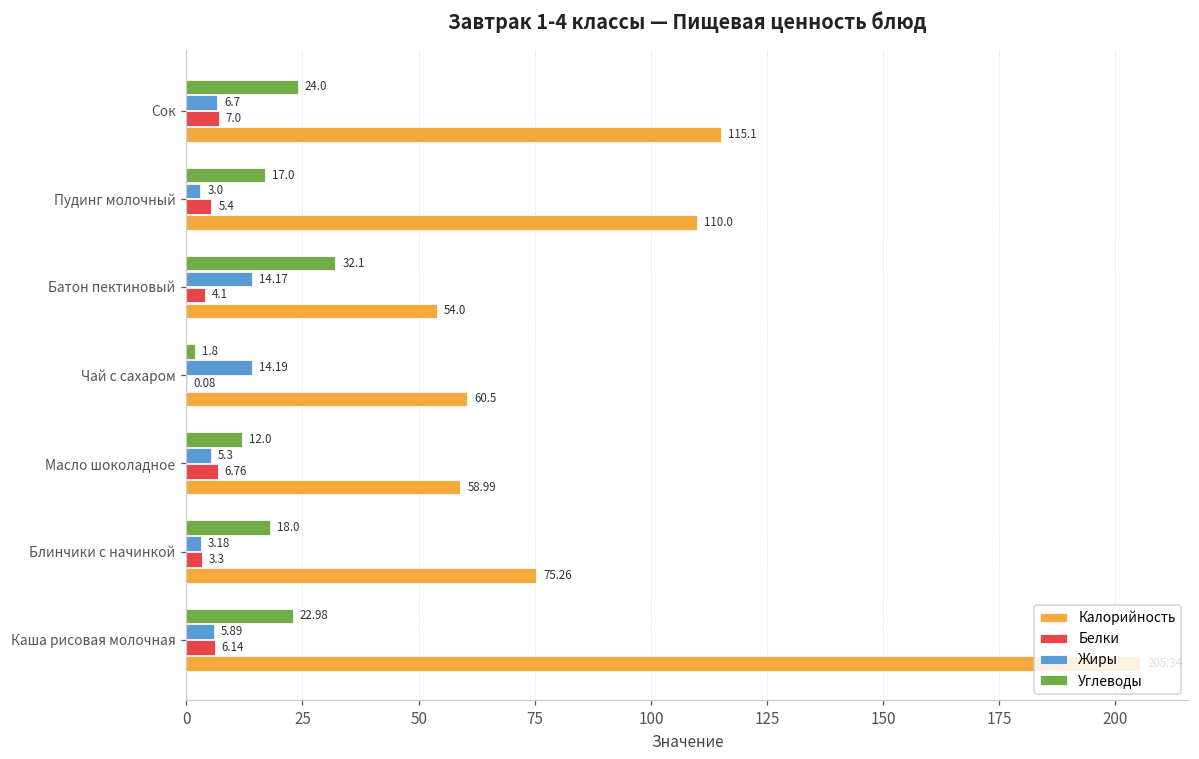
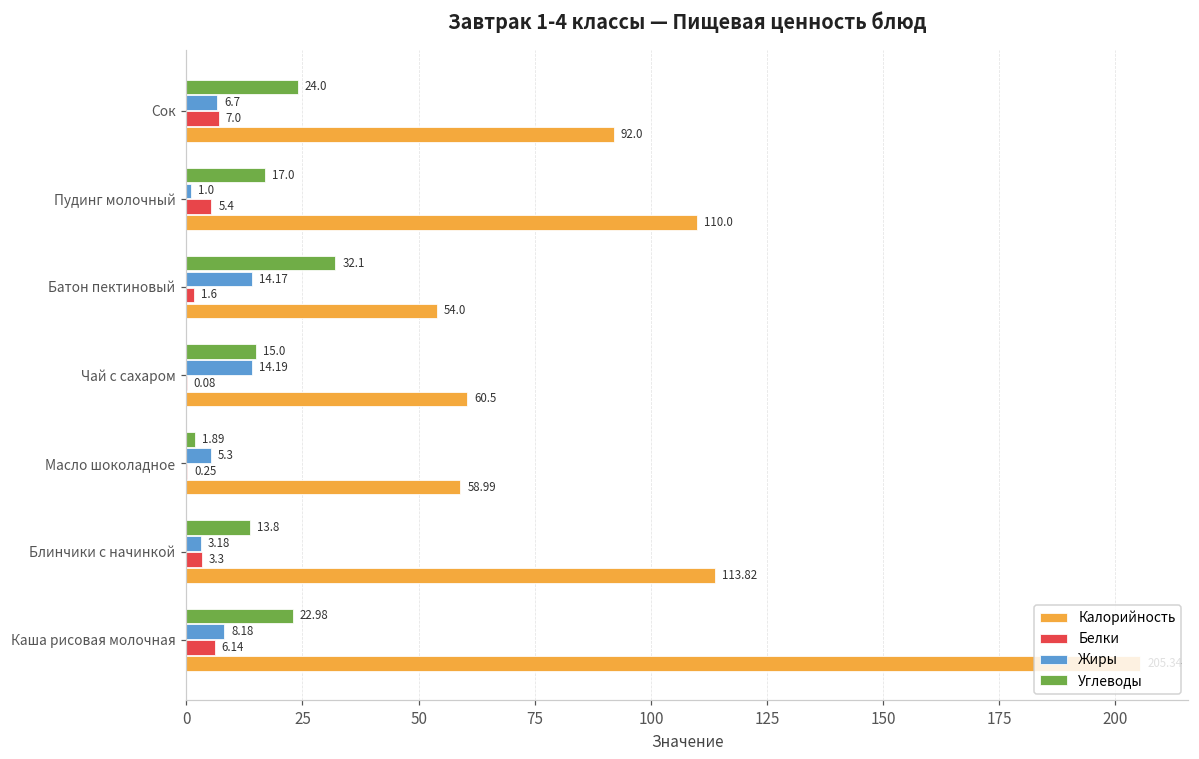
Калорийность, Сок: 115.1 -> 92.0
Жиры, Пудинг молочный: 3.0 -> 1.0
Белки, Батон пектиновый: 4.1 -> 1.6
Углеводы, Чай с сахаром: 1.8 -> 15.0
Углеводы, Масло шоколадное: 12.0 -> 1.89
Белки, Масло шоколадное: 6.76 -> 0.25
Углеводы, Блинчики с начинкой: 18.0 -> 13.8
Калорийность, Блинчики с начинкой: 75.26 -> 113.82
Жиры, Каша рисовая молочная: 5.89 -> 8.18
